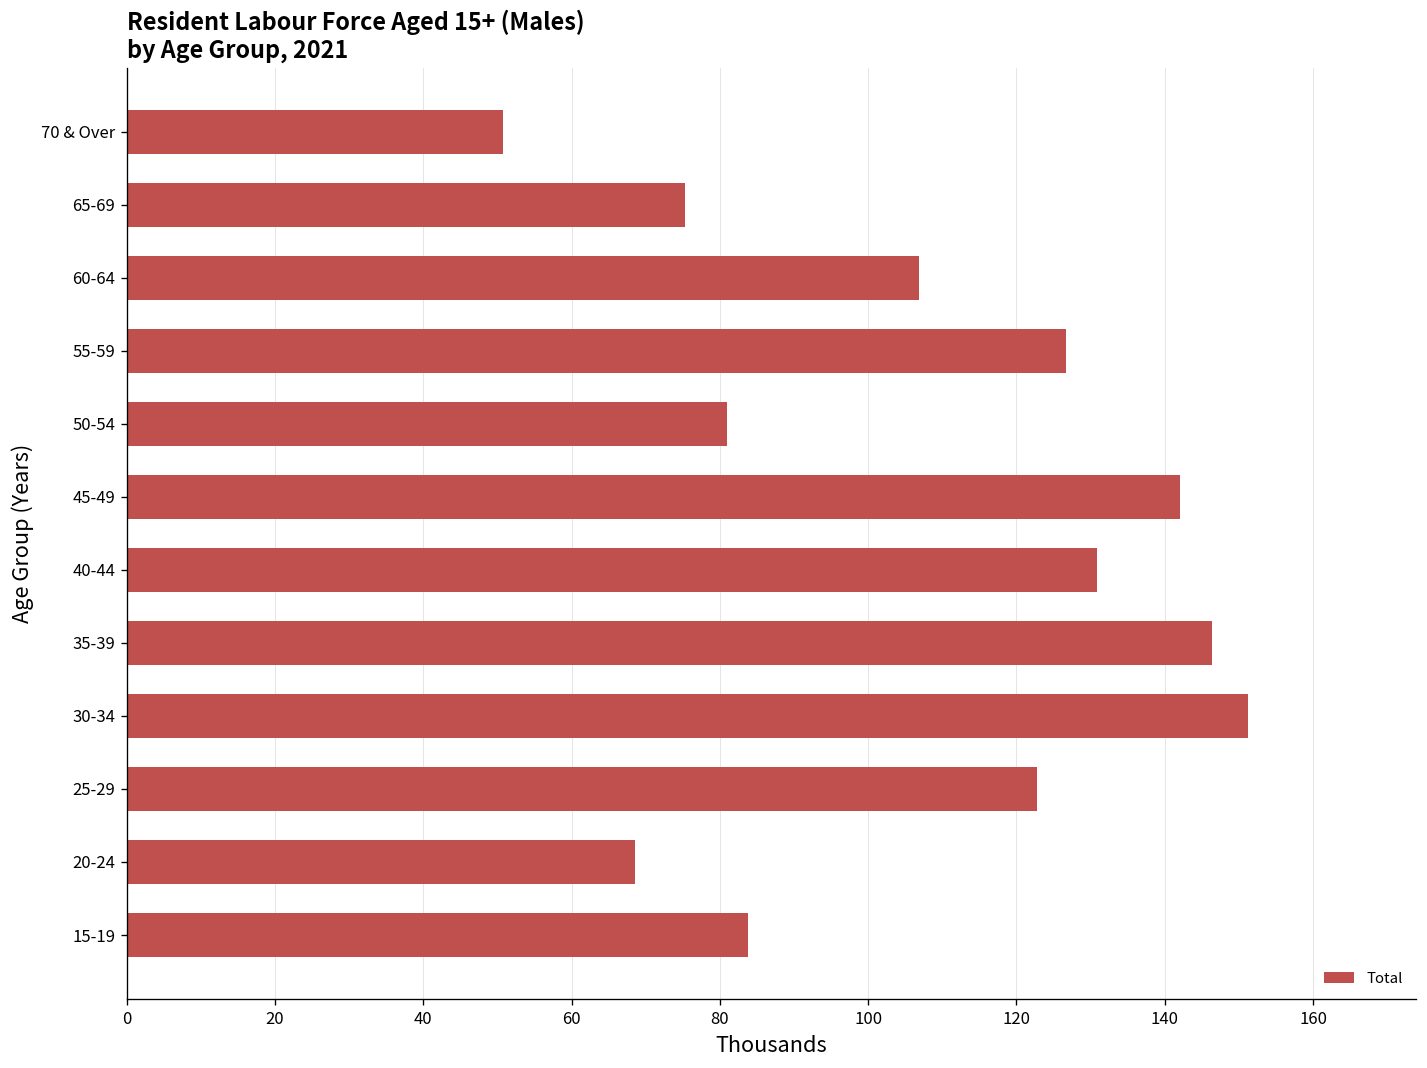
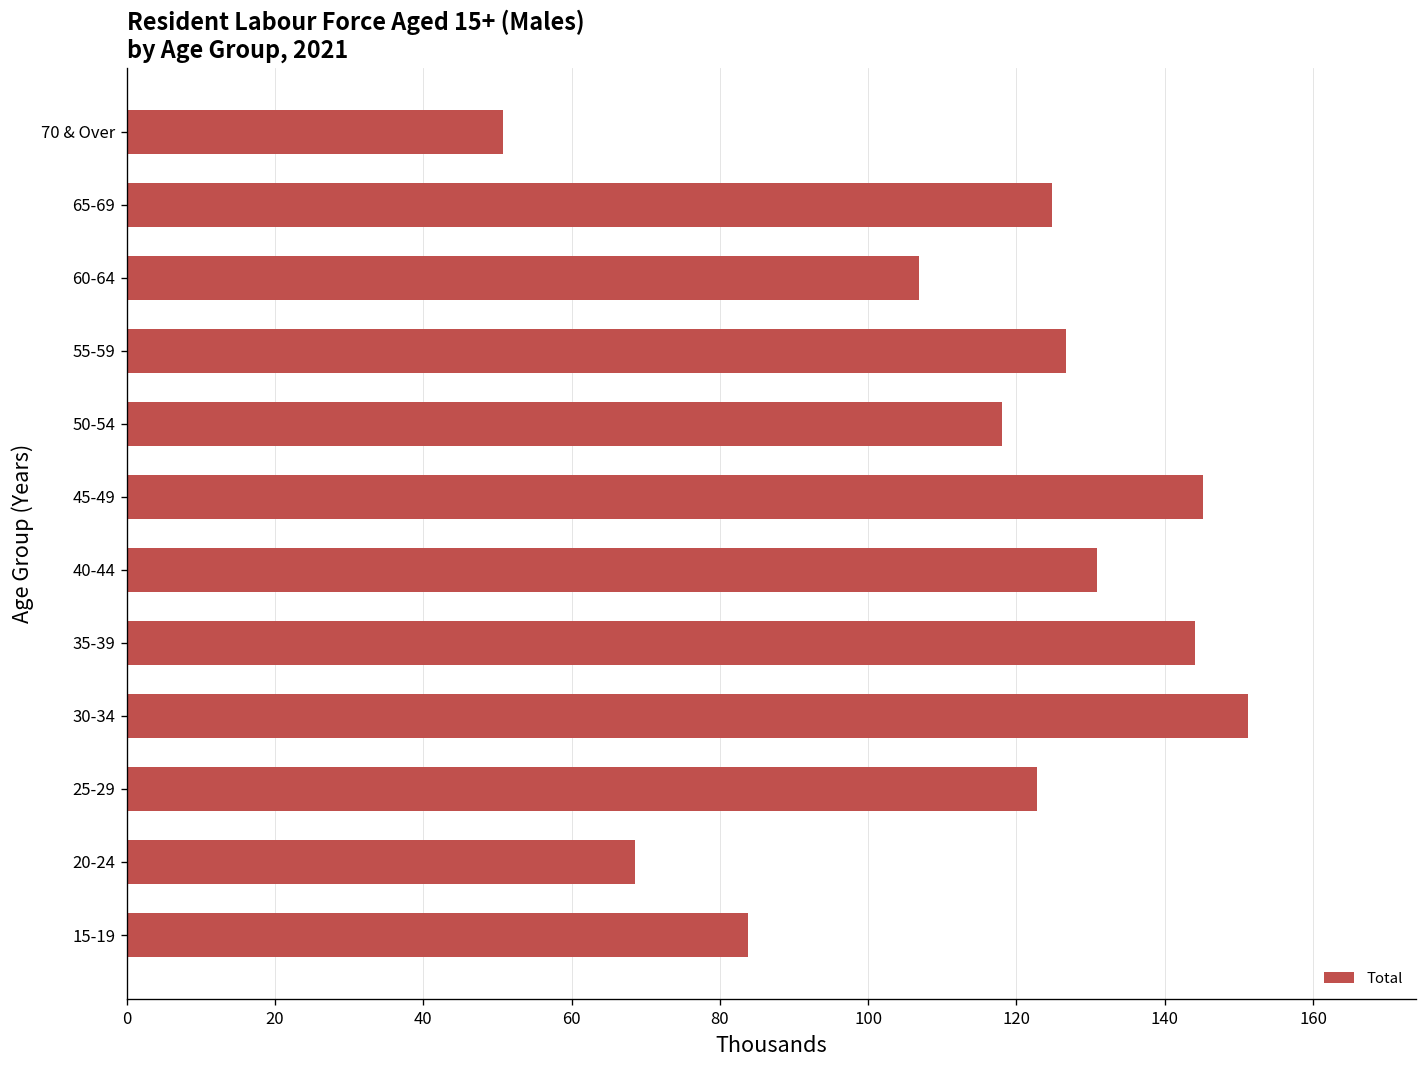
65-69: 75 -> 125
50-54: 81 -> 118
45-49: 142 -> 145
35-39: 146 -> 144
